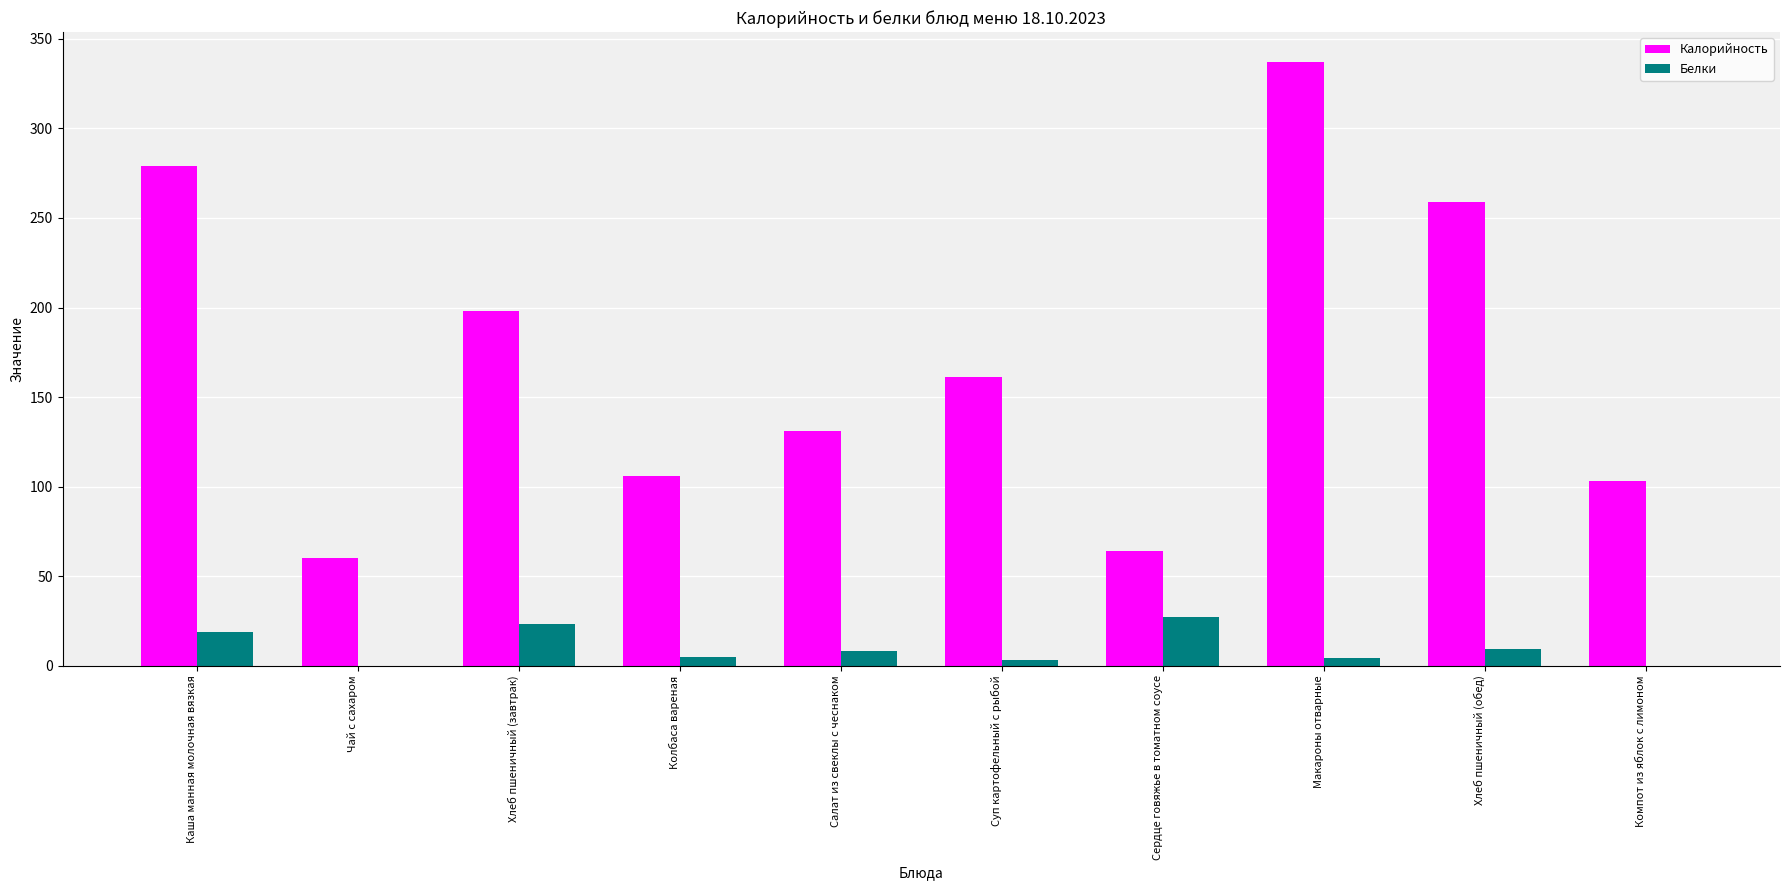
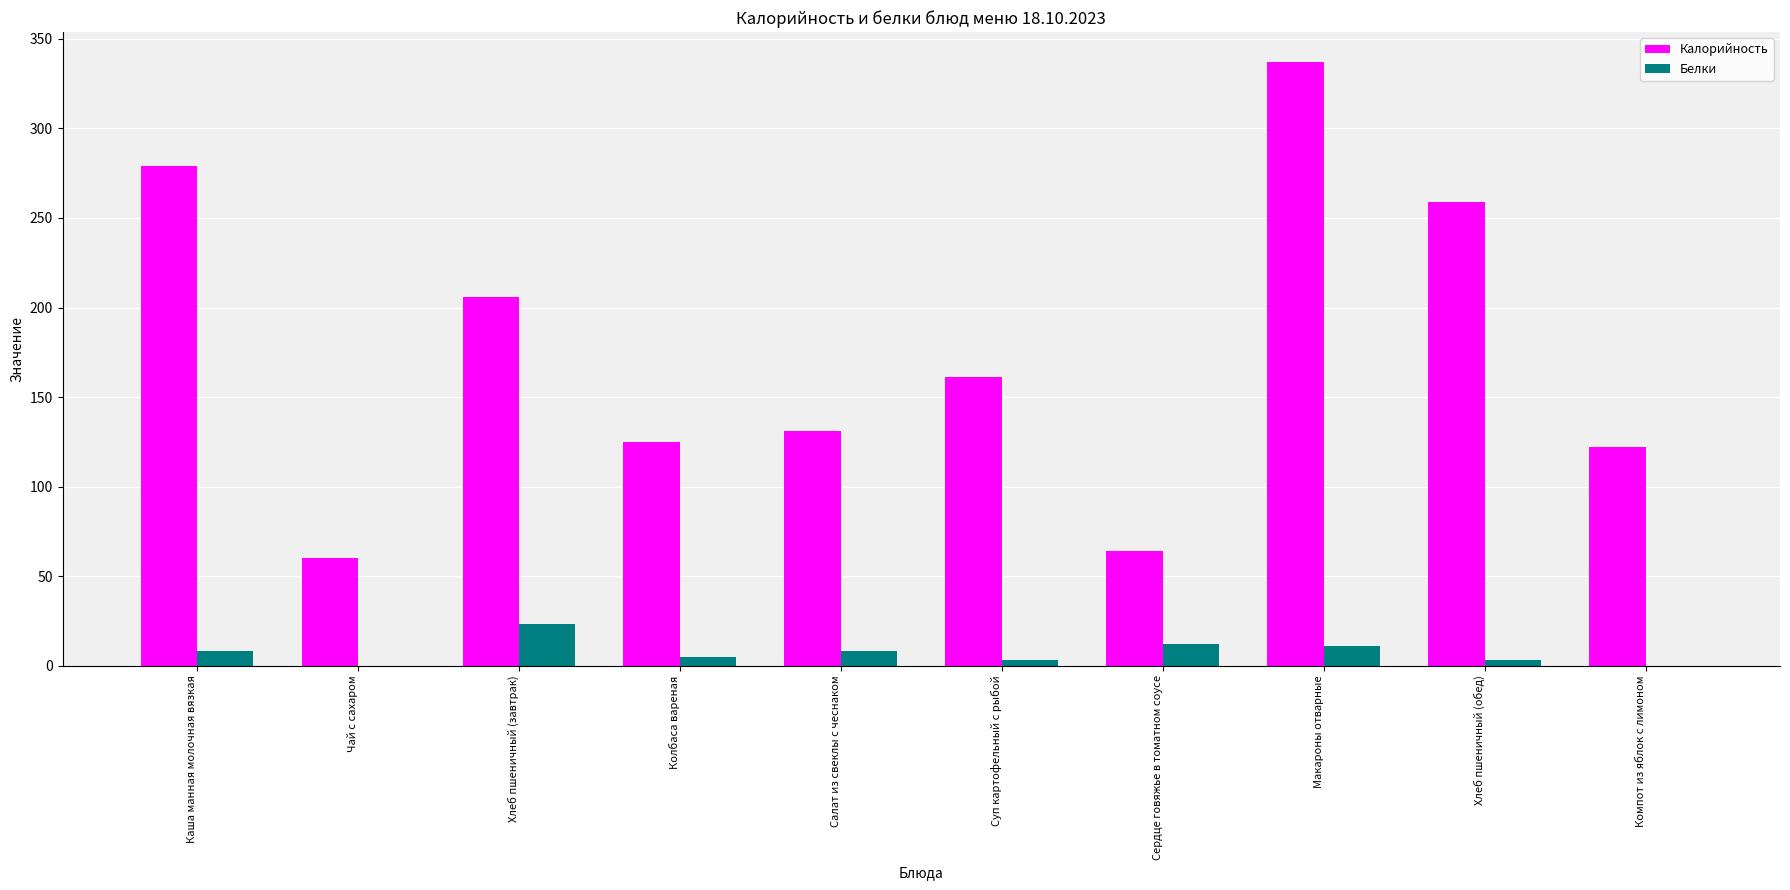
Белки, Каша манная молочная вязкая: 19 -> 8
Калорийность, Хлеб пшеничный (завтрак): 198 -> 206
Калорийность, Колбаса вареная: 106 -> 125
Белки, Сердце говяжье в томатном соусе: 27 -> 12
Белки, Макароны отварные: 4 -> 11
Белки, Хлеб пшеничный (обед): 9 -> 3
Калорийность, Компот из яблок с лимоном: 103 -> 122
